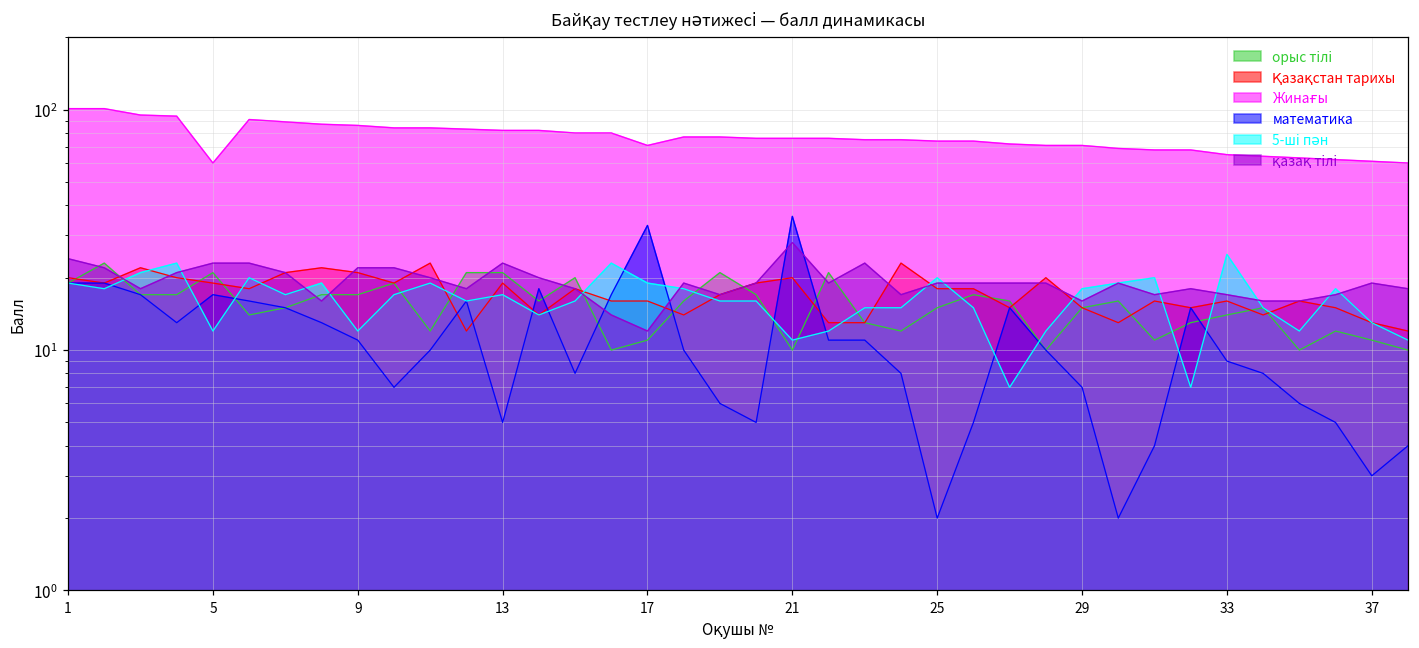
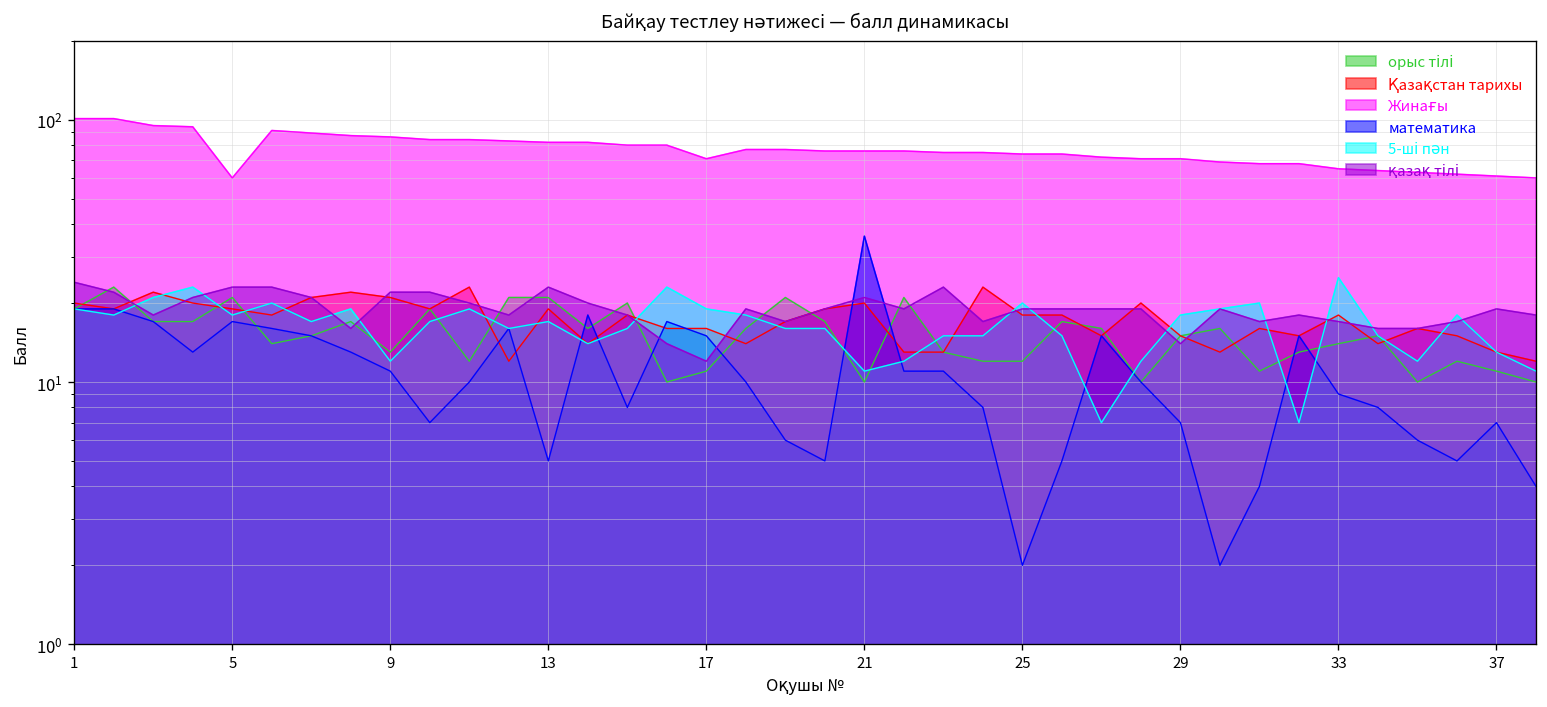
5-ші пән, 5: 12 -> 18
орыс тілі, 9: 17 -> 13
математика, 17: 33 -> 15
қазақ тілі, 21: 28 -> 21
орыс тілі, 25: 15 -> 12
қазақ тілі, 29: 16 -> 14
Қазақстан тарихы, 33: 16 -> 18
математика, 37: 3 -> 7
